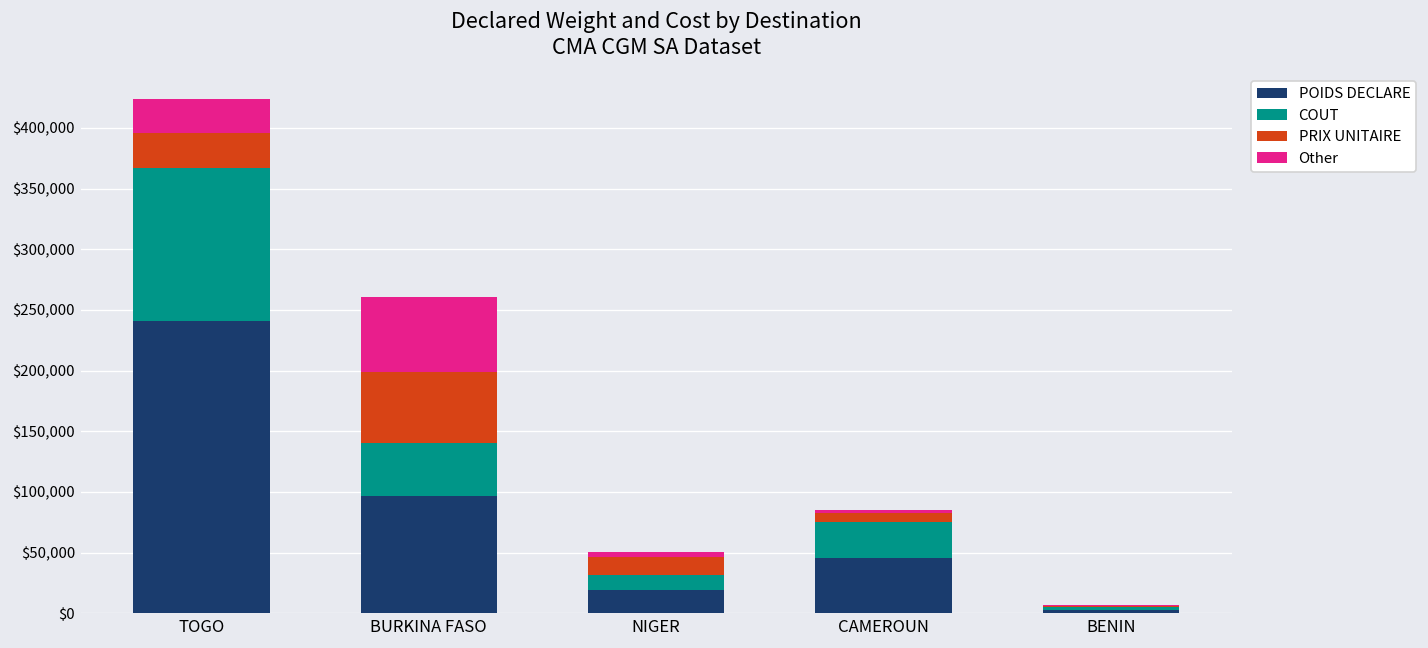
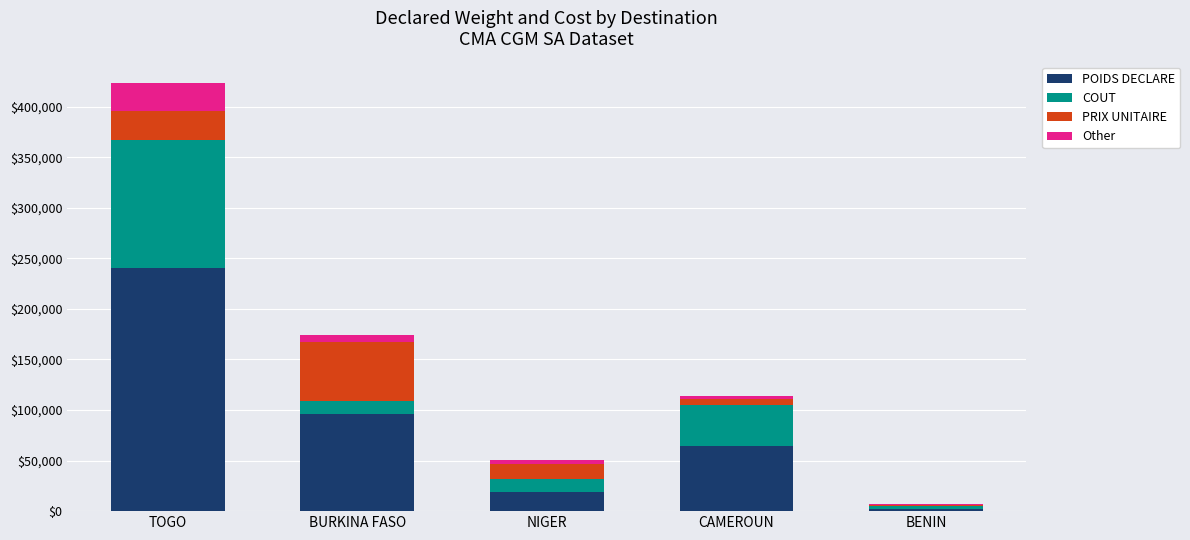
COUT, BURKINA FASO: $44,000 -> $13,000
Other, BURKINA FASO: $62,000 -> $7,000
POIDS DECLARE, CAMEROUN: $45,000 -> $64,000
COUT, CAMEROUN: $30,000 -> $40,000
